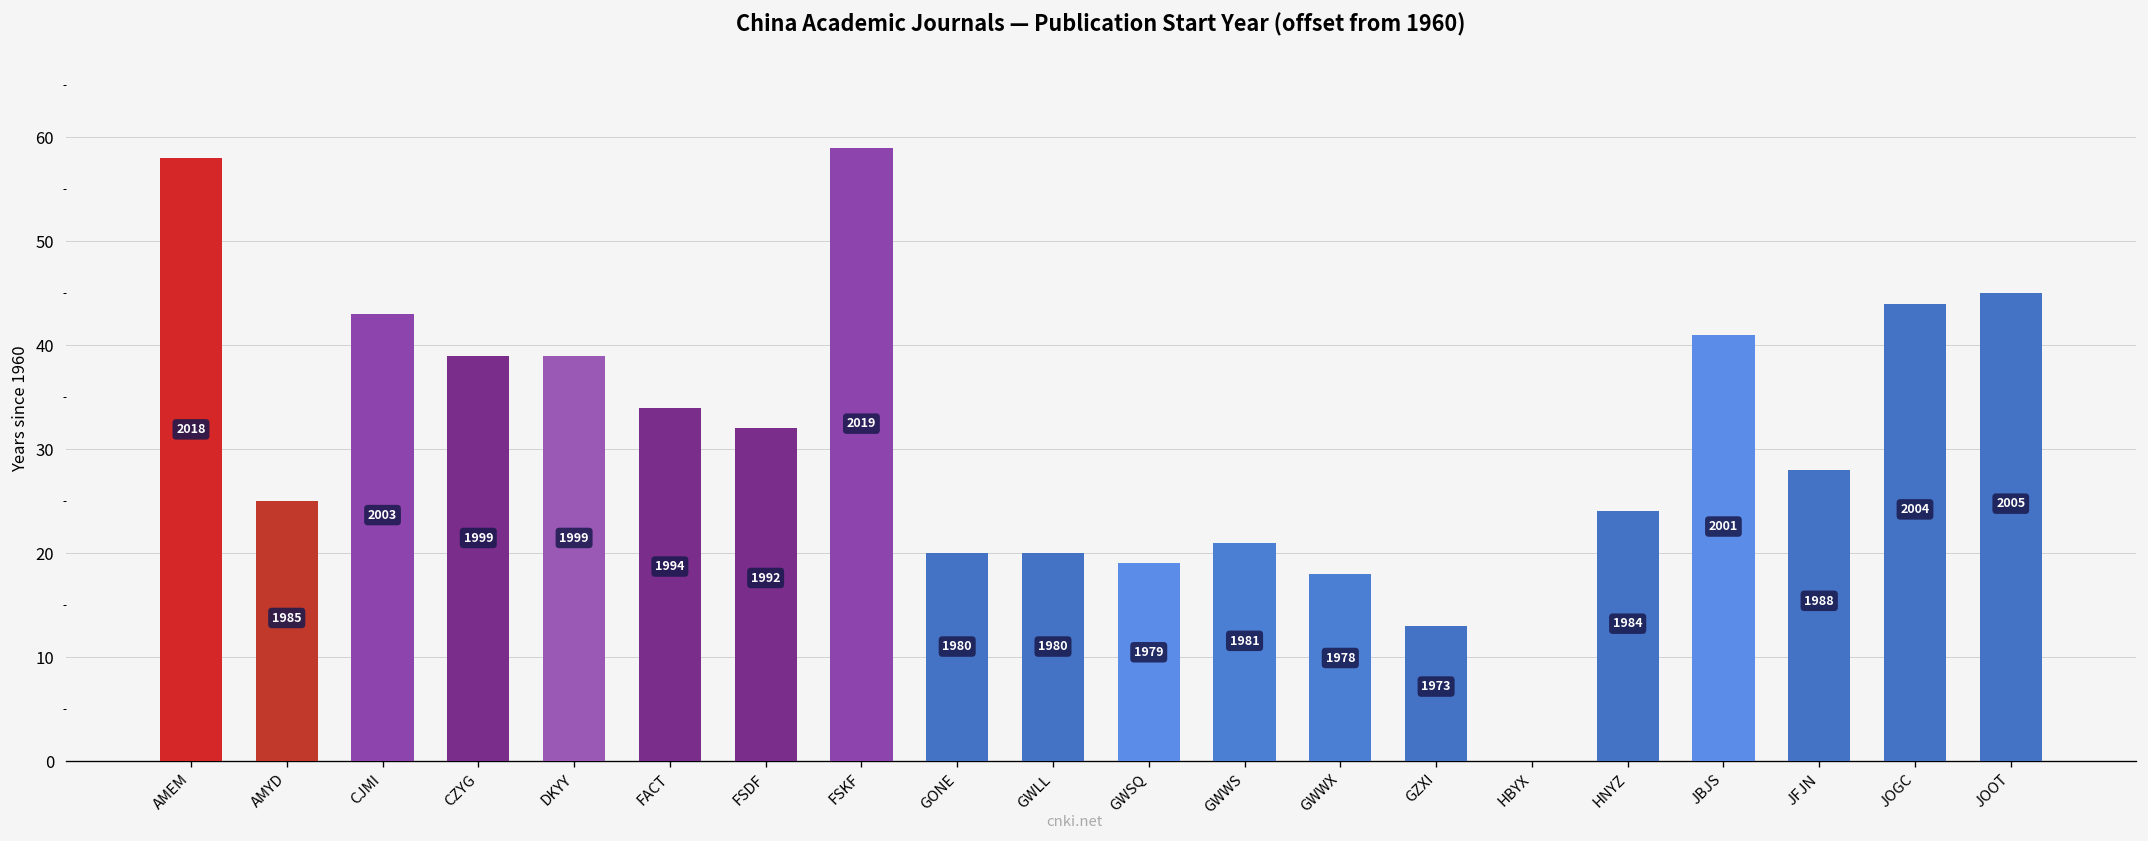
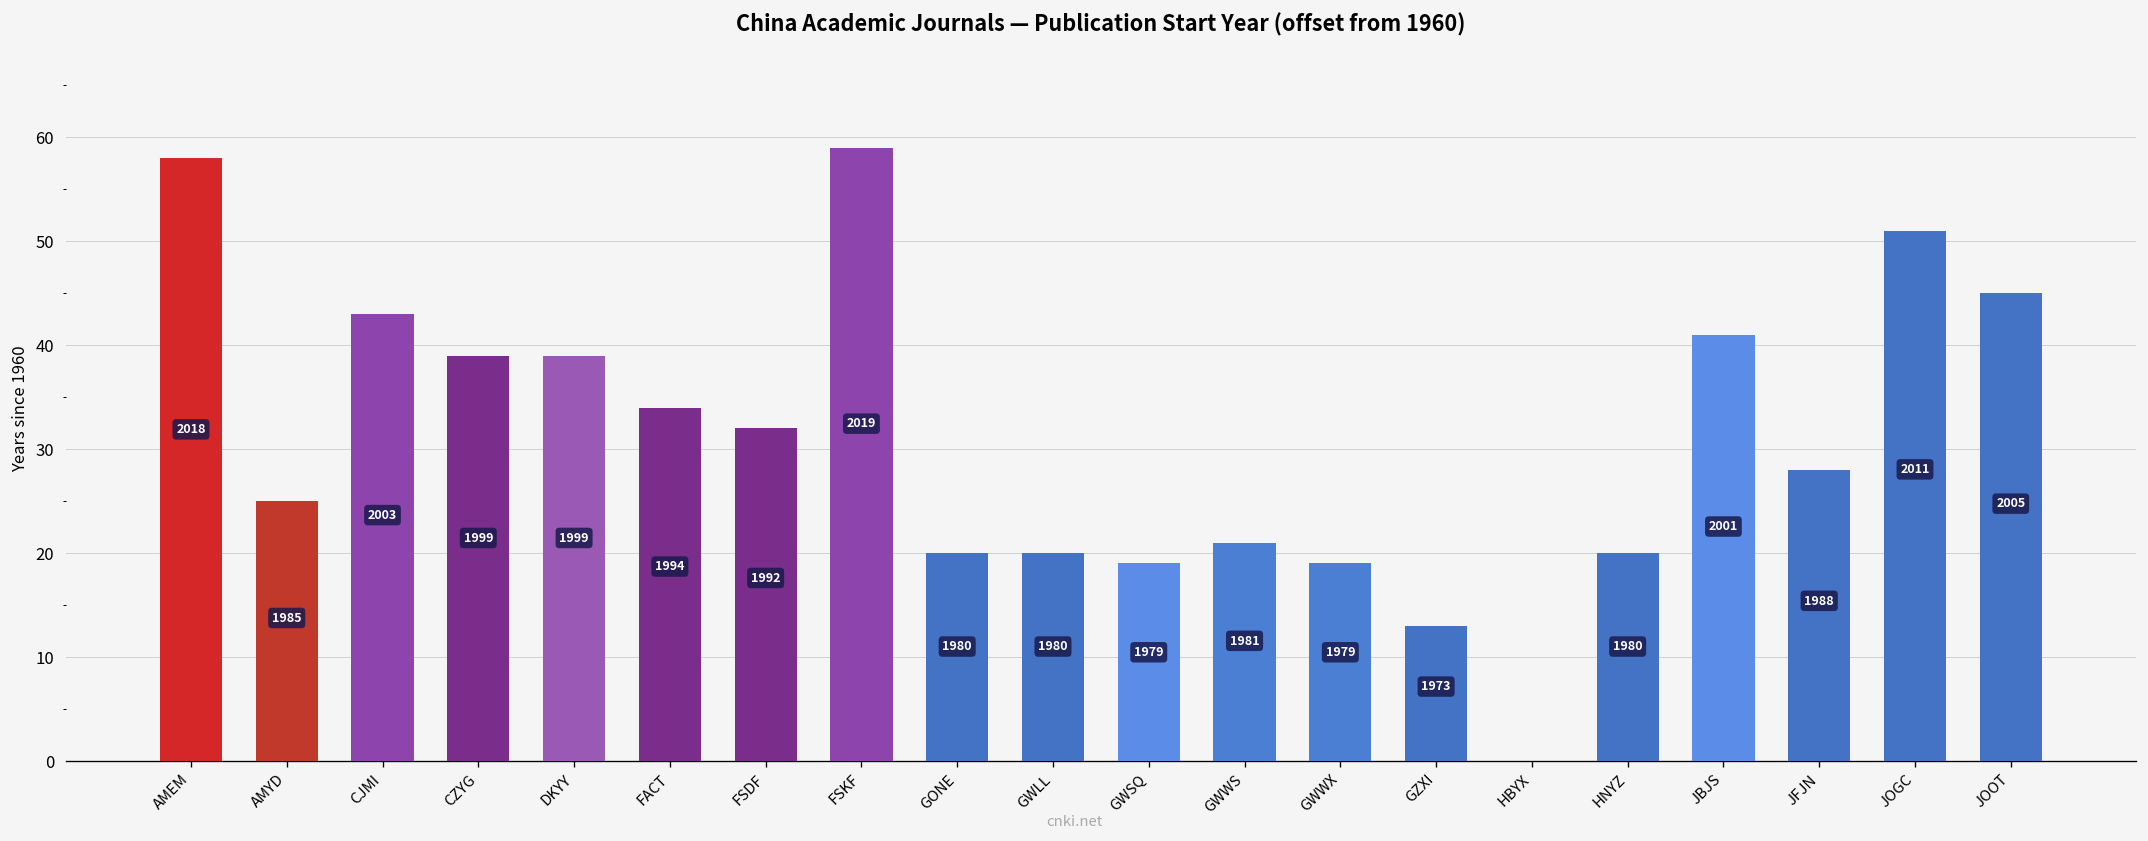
GWWX: 1978 -> 1979
HNYZ: 1984 -> 1980
JOGC: 2004 -> 2011
